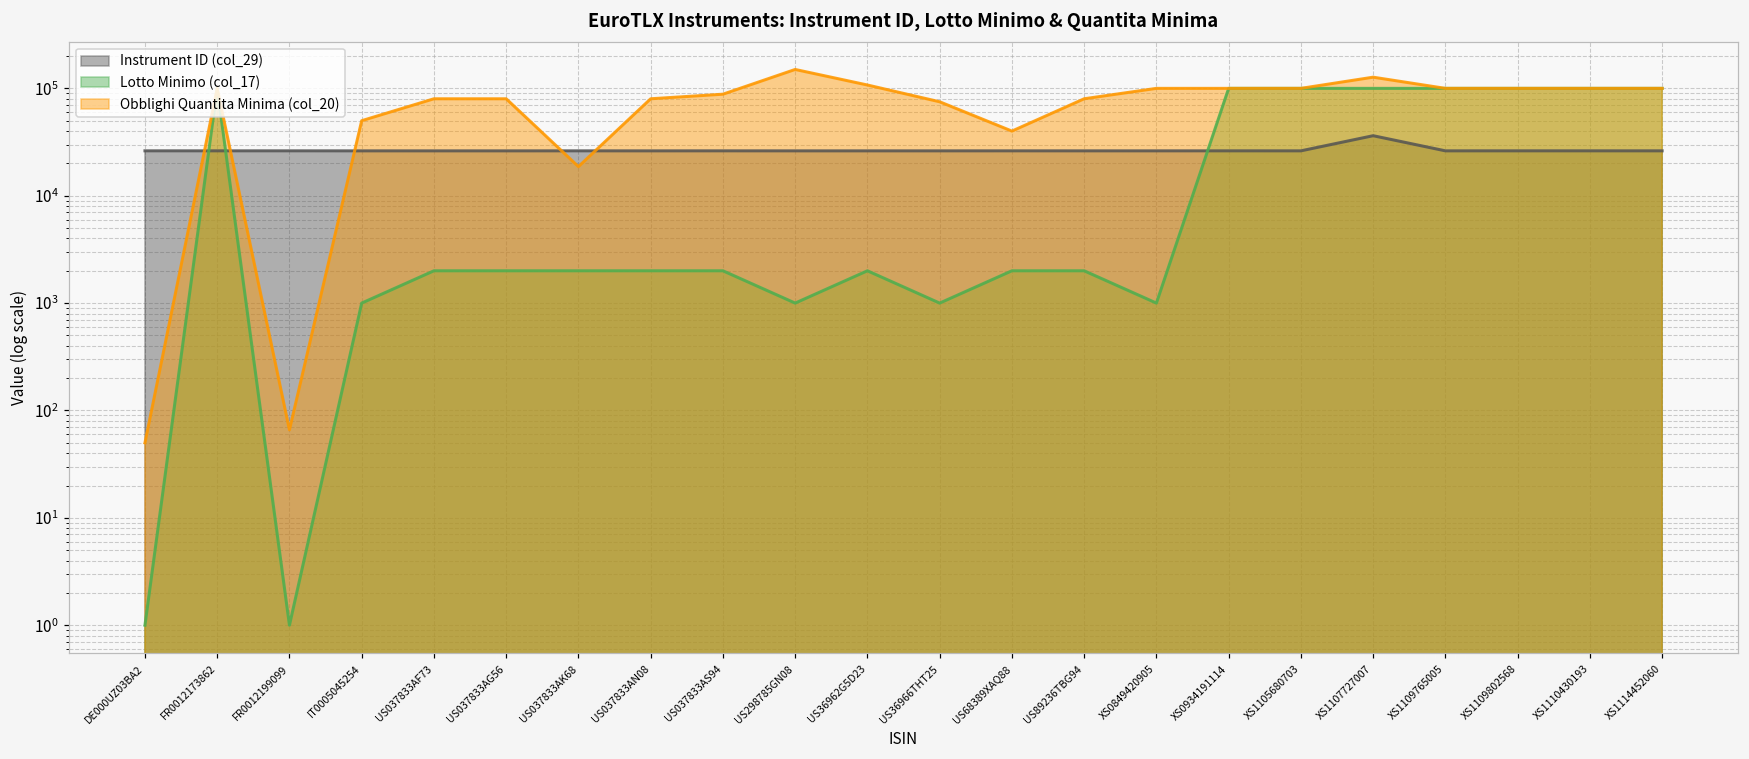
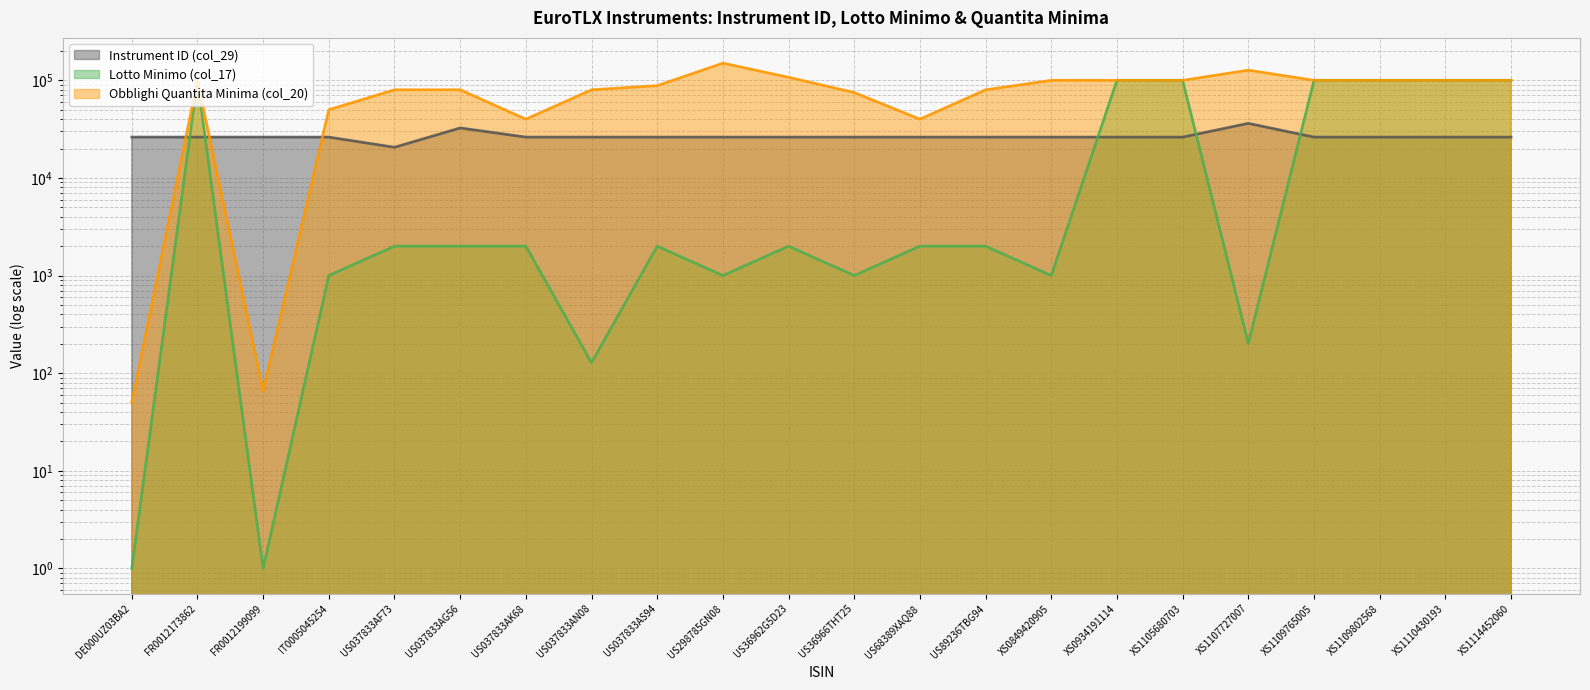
Instrument ID (col_29), US037833AF73: 26000 -> 21000
Instrument ID (col_29), US037833AG56: 26000 -> 33000
Obblighi Quantita Minima (col_20), US037833AK68: 19000 -> 40000
Lotto Minimo (col_17), US037833AN08: 2000 -> 130
Lotto Minimo (col_17), XS1107727007: 100000 -> 200
